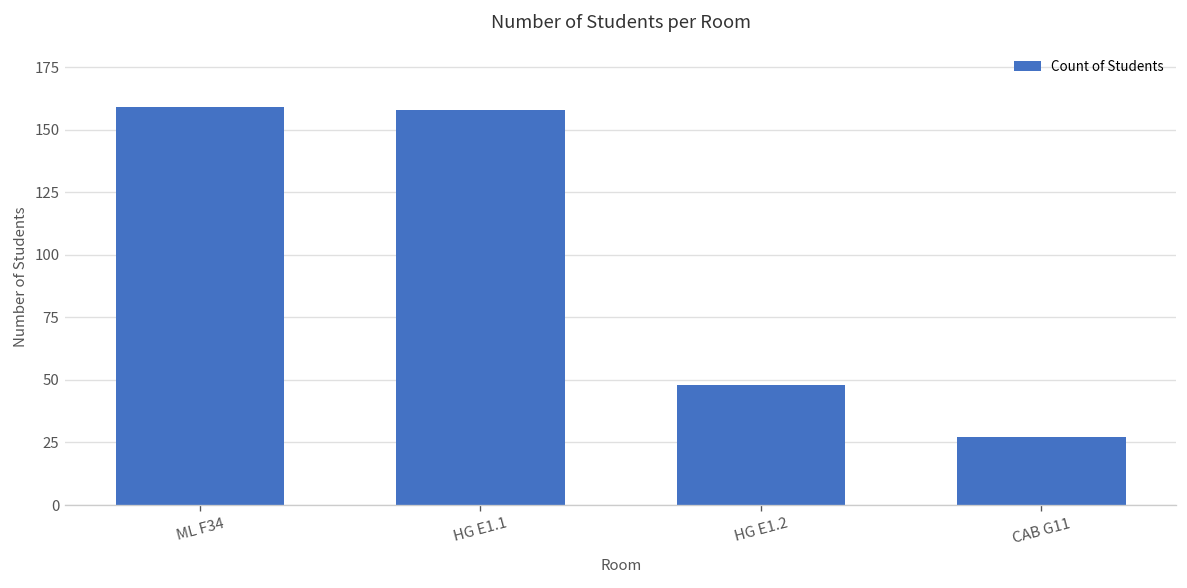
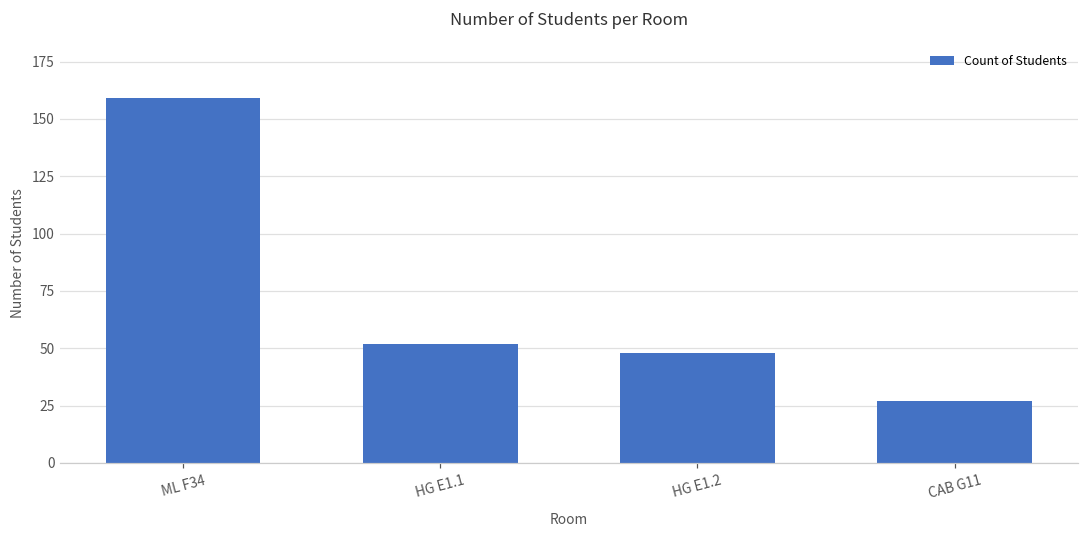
HG E1.1: 158 -> 52
